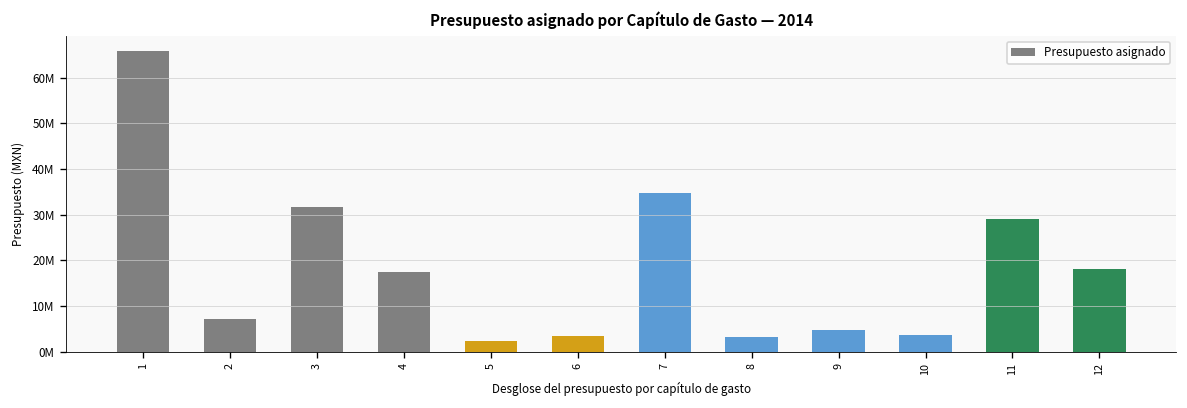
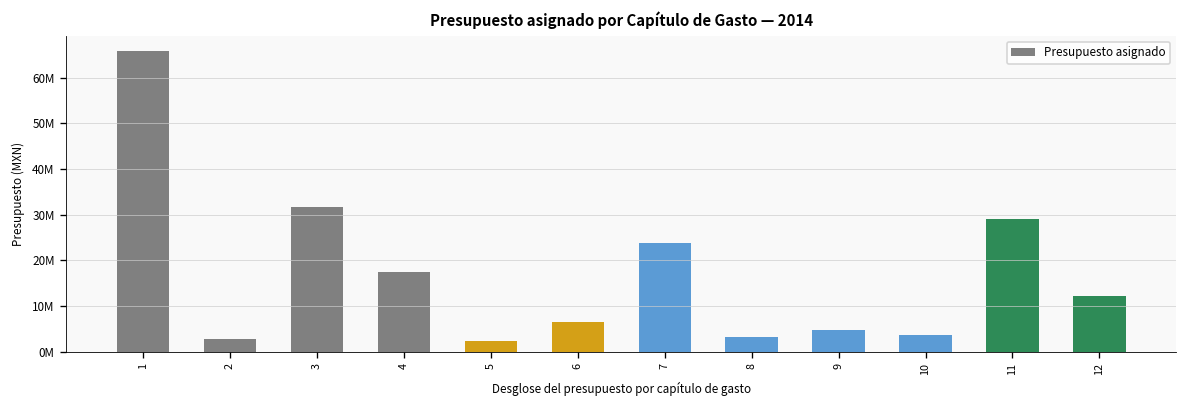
2: 7000000 -> 3000000
6: 4000000 -> 6000000
7: 35000000 -> 24000000
12: 18000000 -> 12000000
